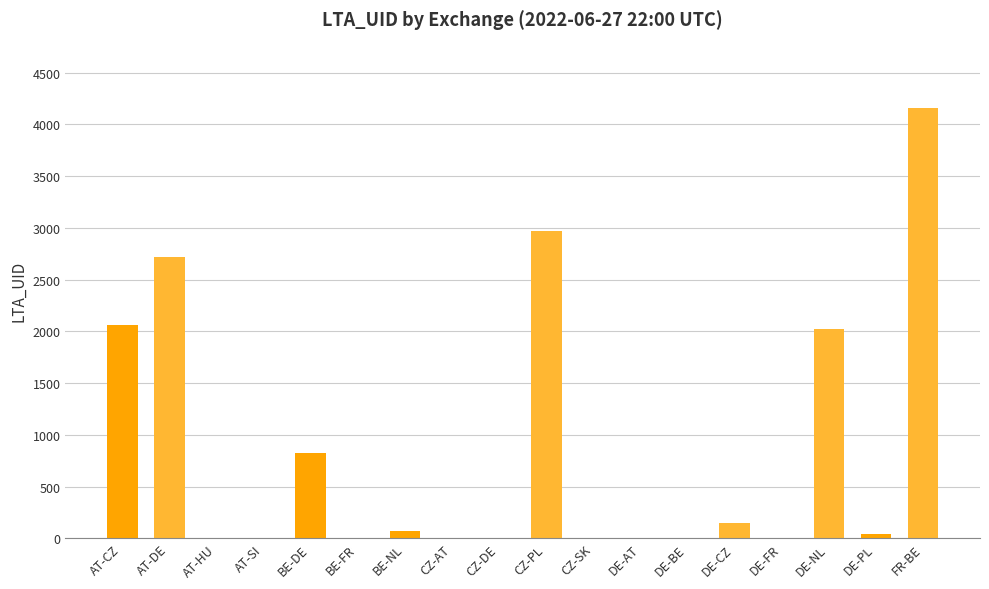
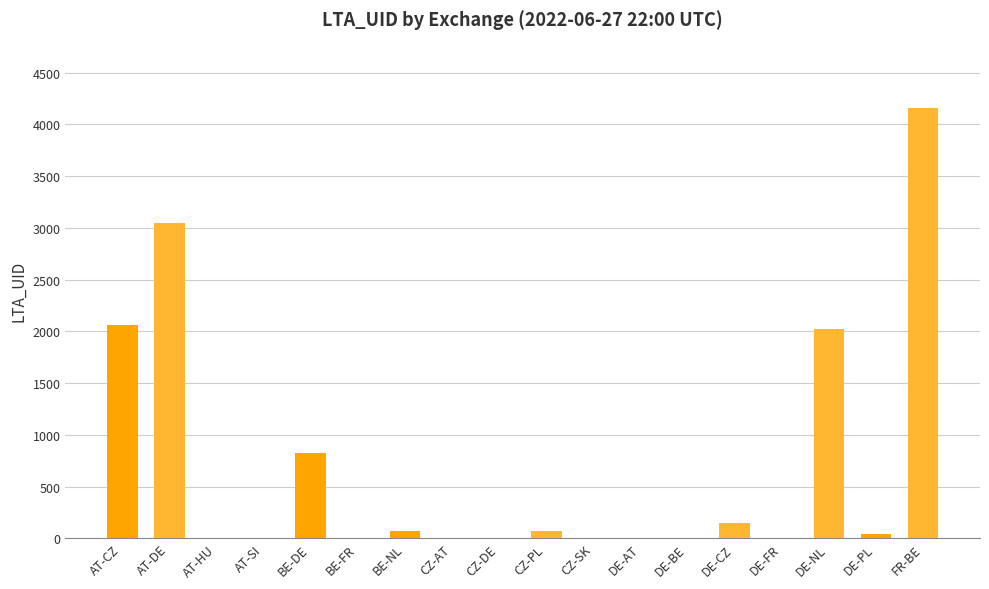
AT-DE: 2720 -> 3050
CZ-PL: 2970 -> 70
